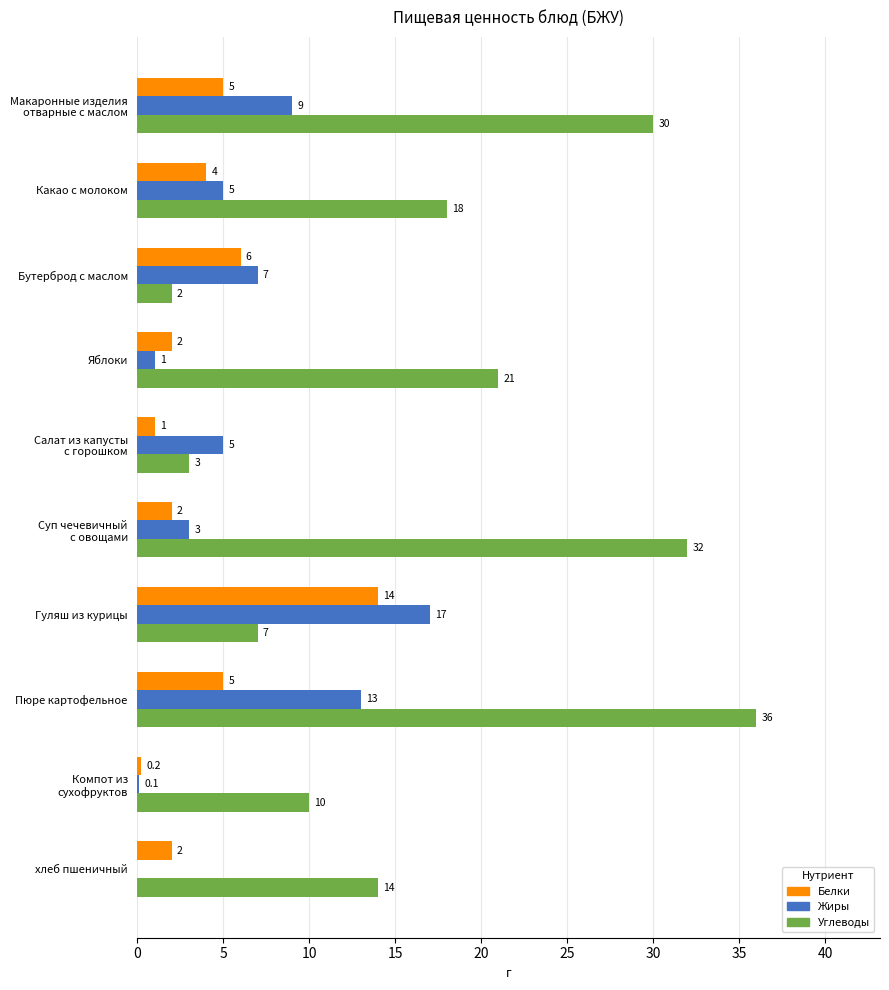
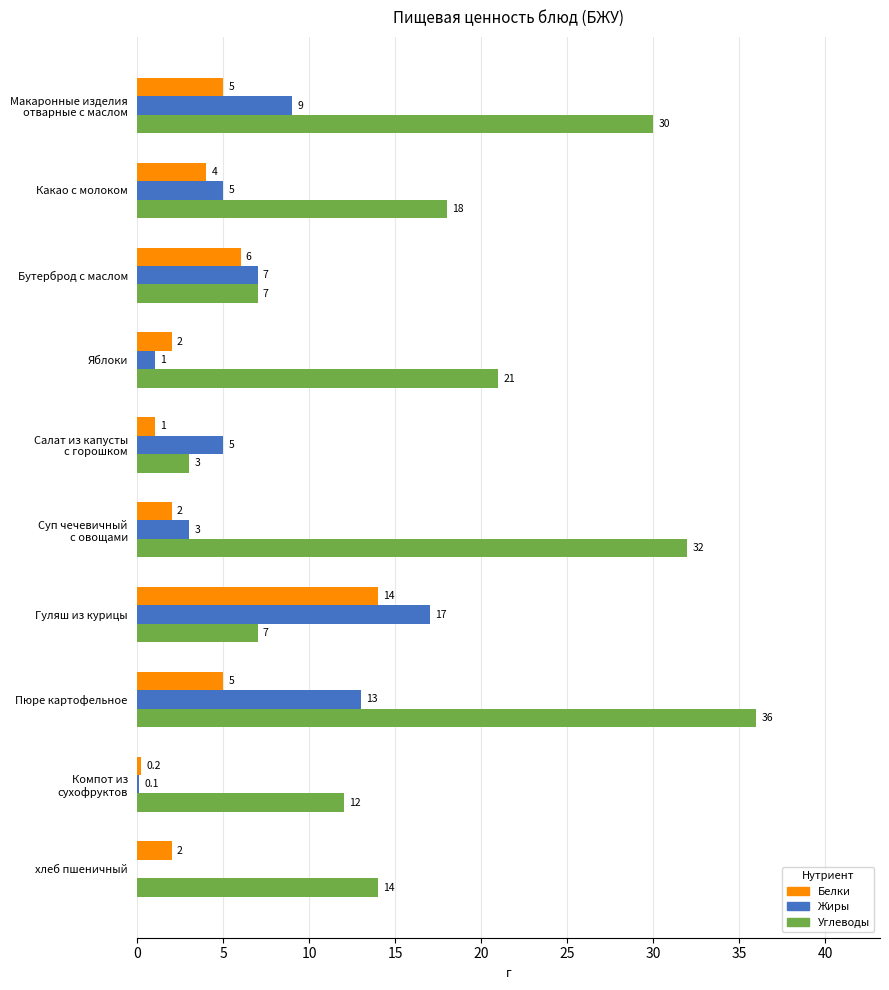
Углеводы, Бутерброд с маслом: 2 -> 7
Углеводы, Компот из сухофруктов: 10 -> 12
